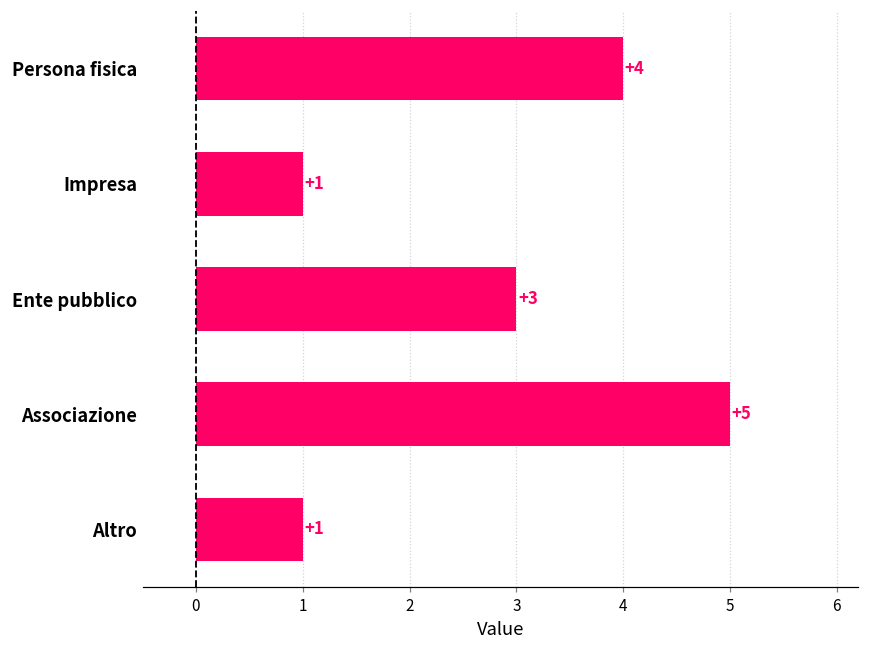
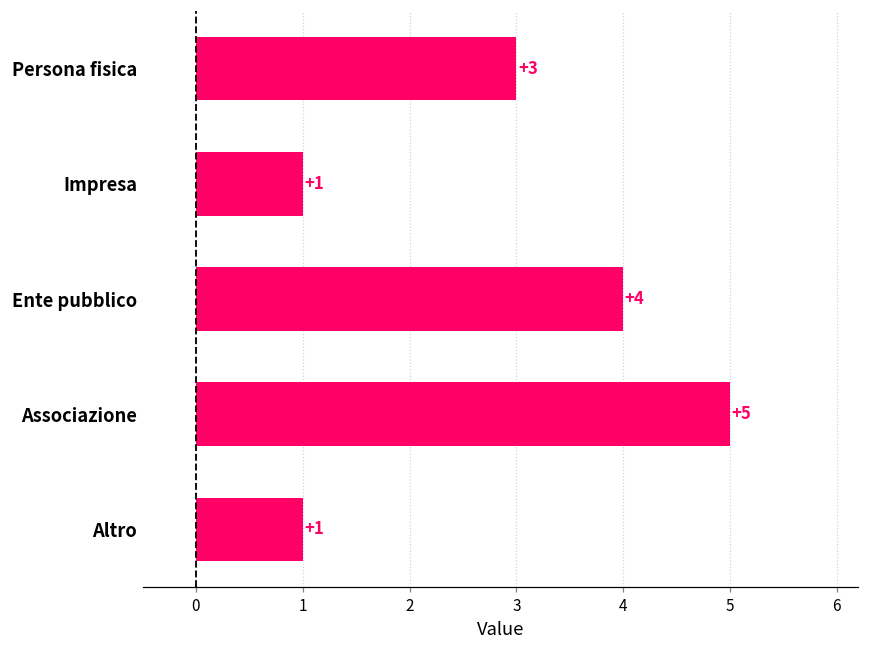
Persona fisica: +4 -> +3
Ente pubblico: +3 -> +4
